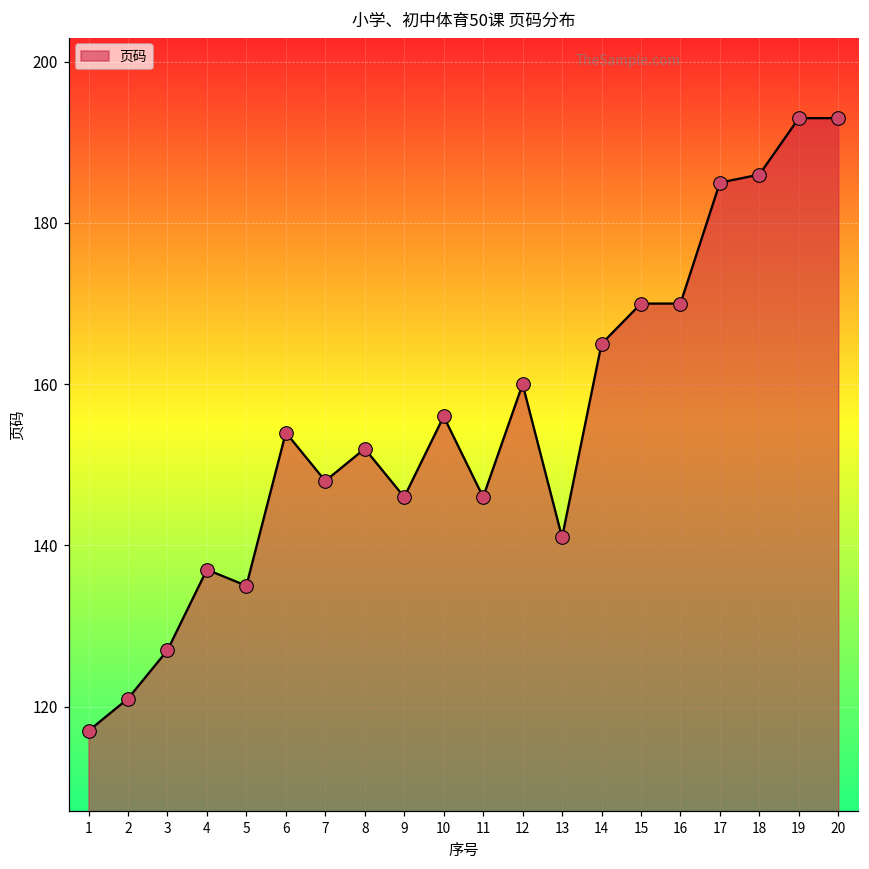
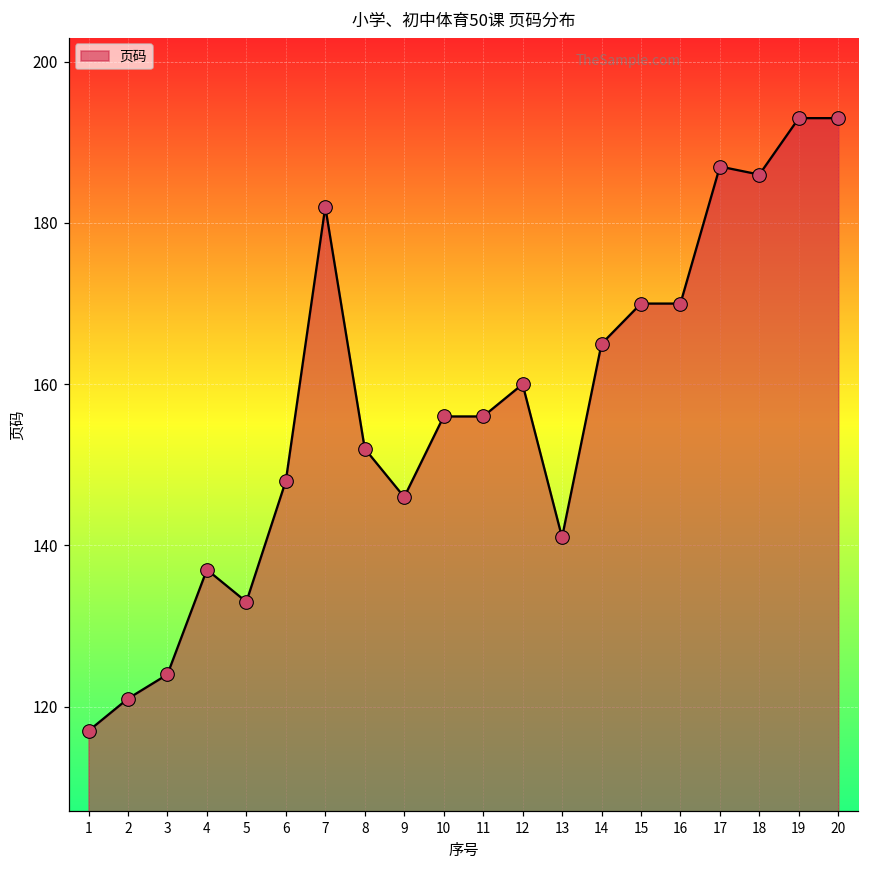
3: 127 -> 124
5: 135 -> 133
6: 154 -> 148
7: 148 -> 182
11: 146 -> 156
17: 185 -> 187
